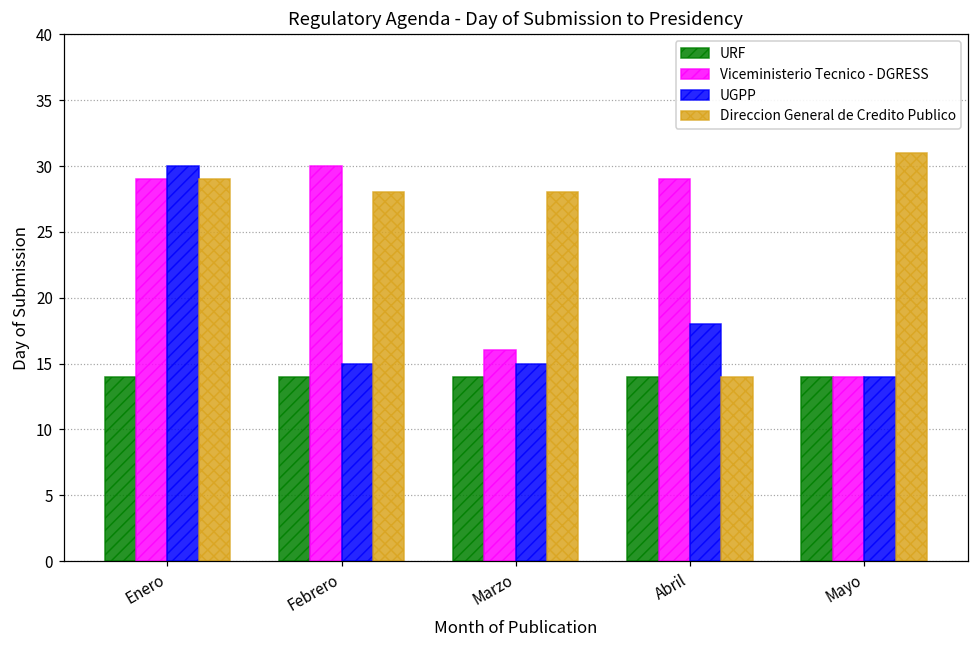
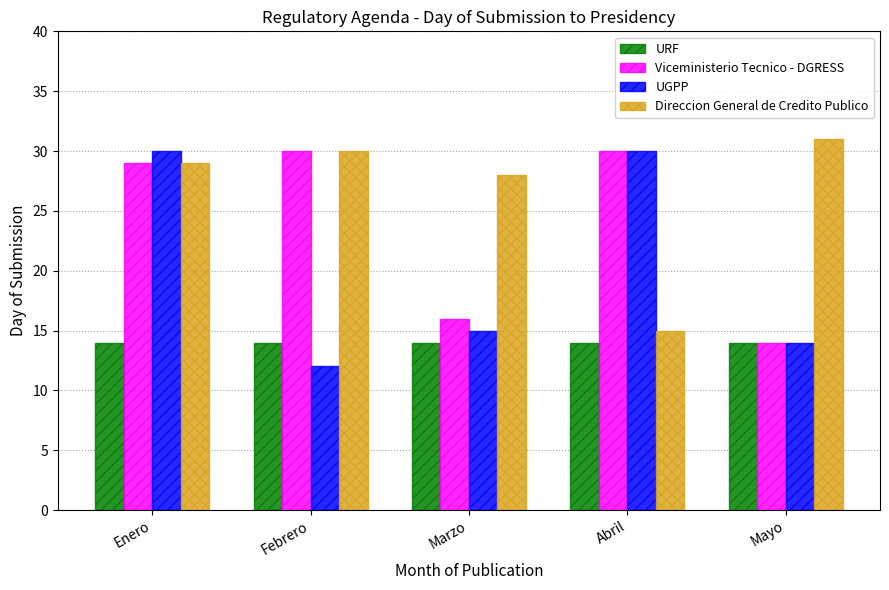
UGPP, Febrero: 15 -> 12
Direccion General de Credito Publico, Febrero: 28 -> 30
Viceministerio Tecnico - DGRESS, Abril: 29 -> 30
UGPP, Abril: 18 -> 30
Direccion General de Credito Publico, Abril: 14 -> 15
